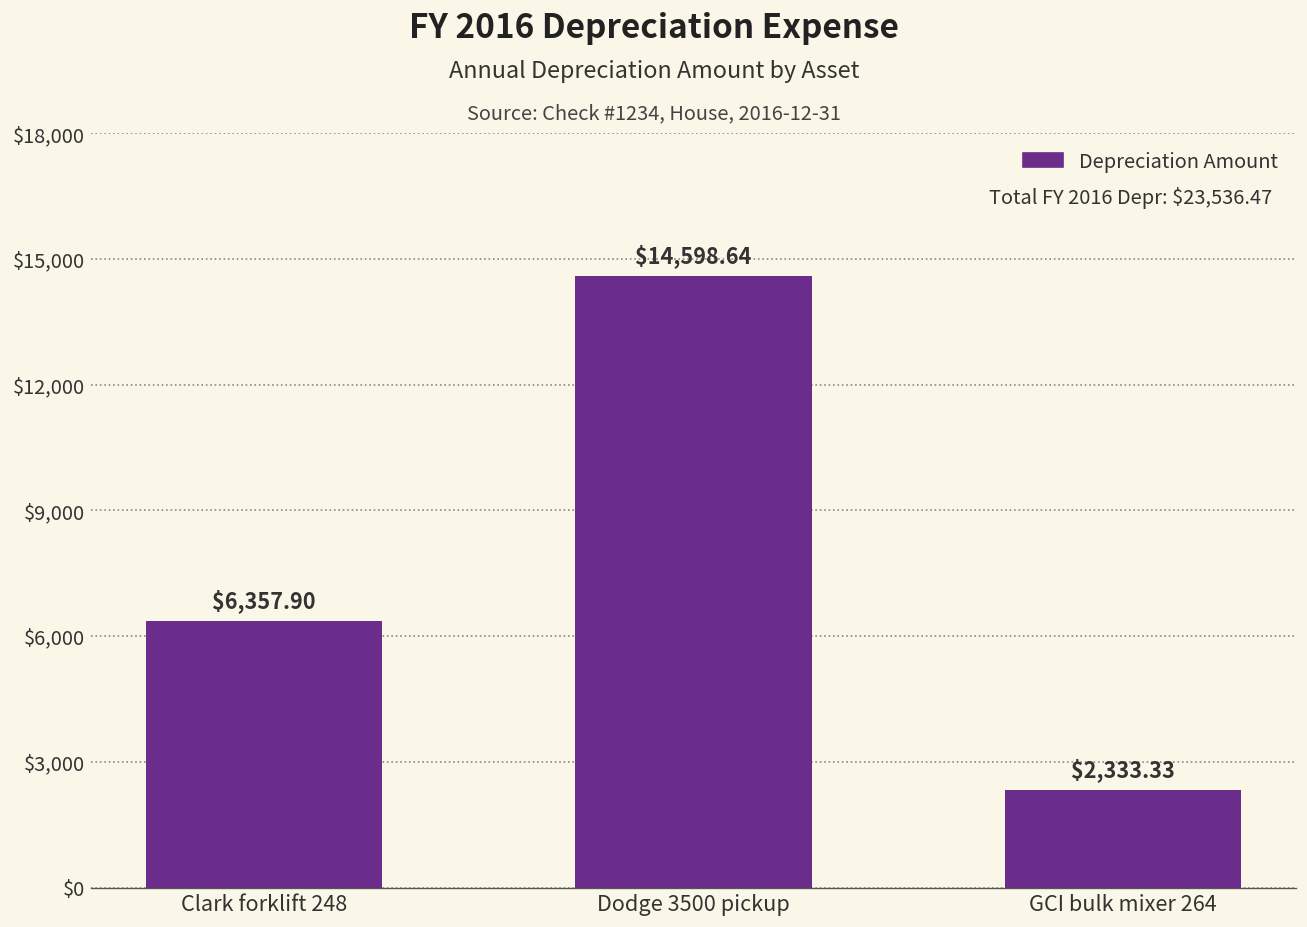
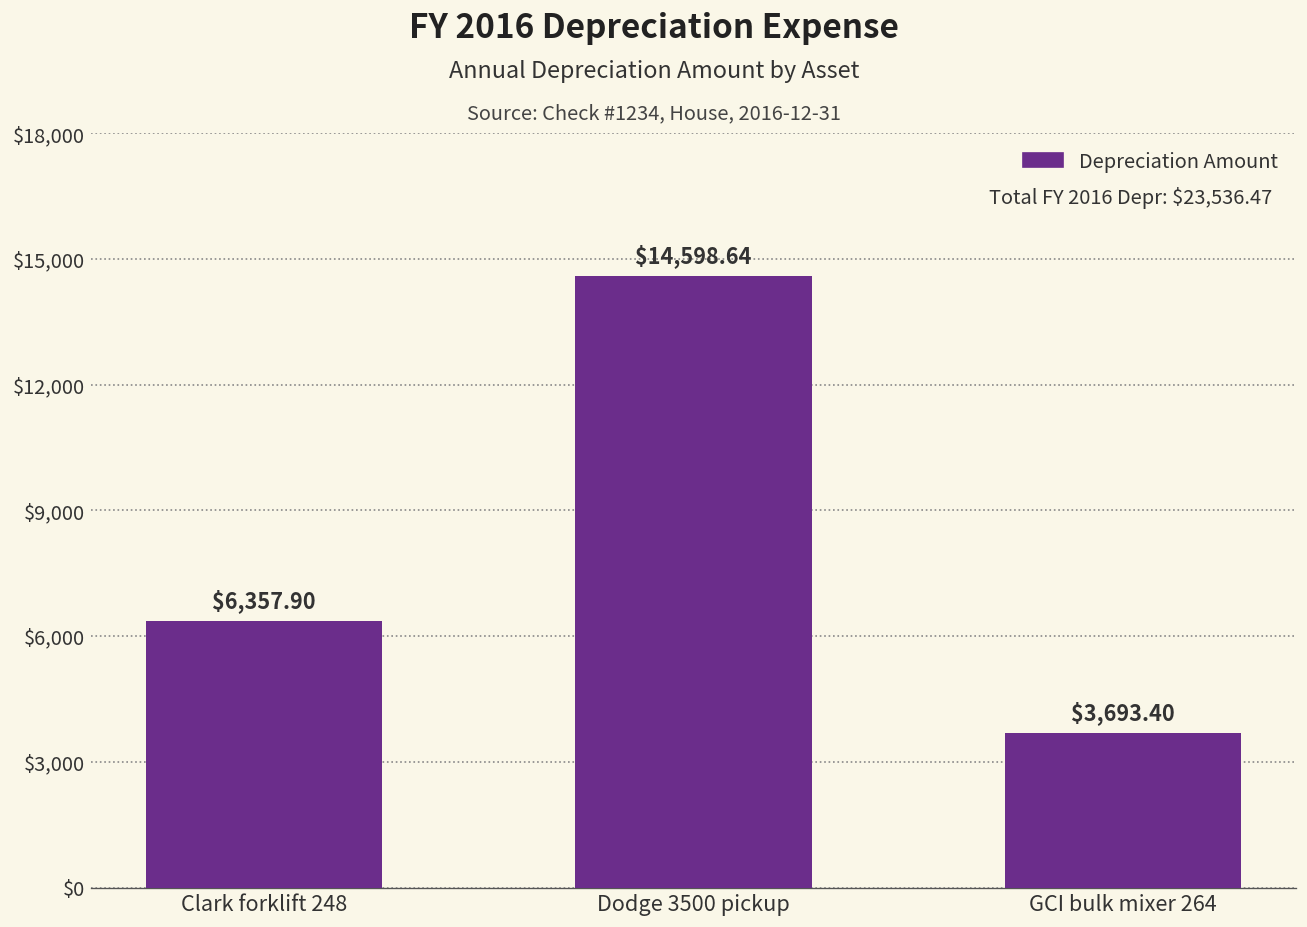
GCI bulk mixer 264: $2,333.33 -> $3,693.40
